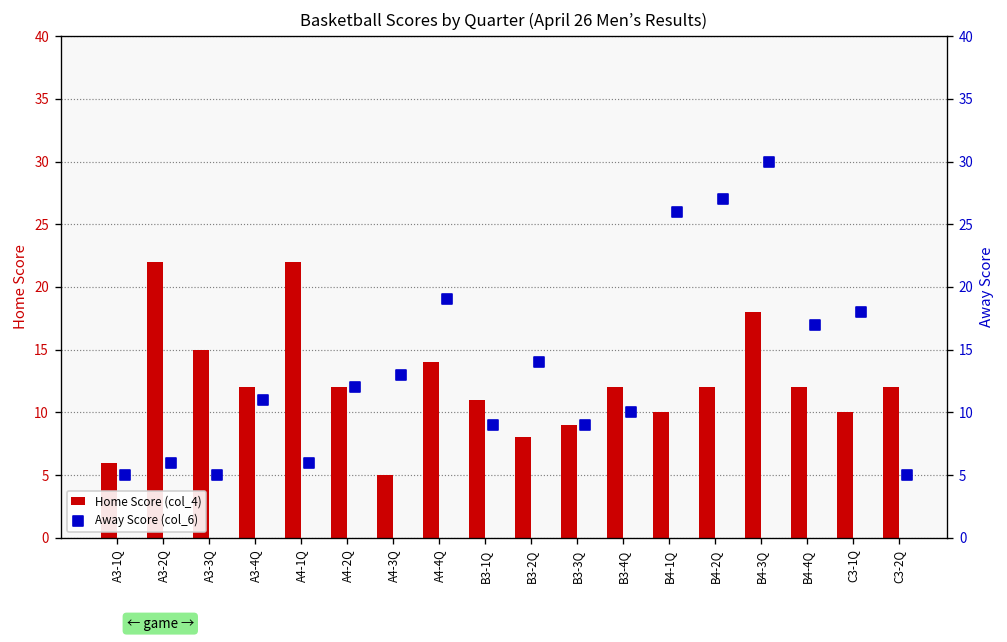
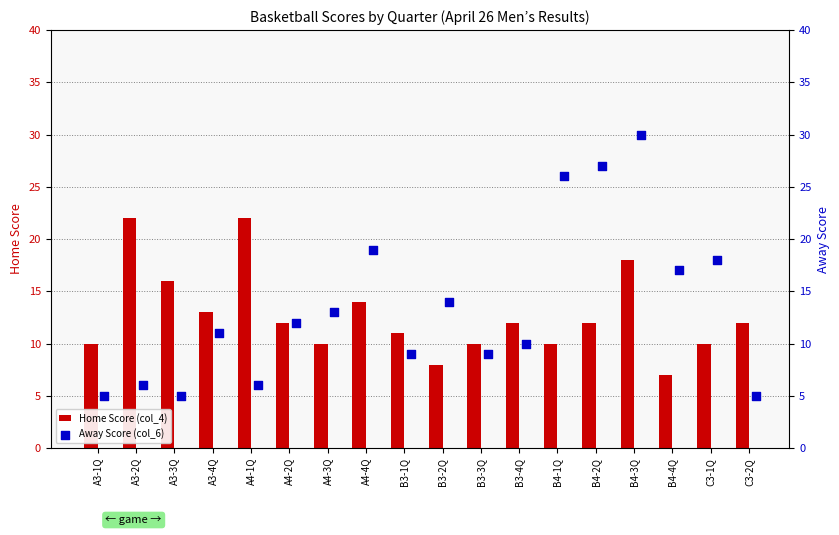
Home Score (col_4), A3-1Q: 6 -> 10
Home Score (col_4), A3-3Q: 15 -> 16
Home Score (col_4), A3-4Q: 12 -> 13
Home Score (col_4), A4-3Q: 5 -> 10
Home Score (col_4), B3-3Q: 9 -> 10
Home Score (col_4), B4-4Q: 12 -> 7
